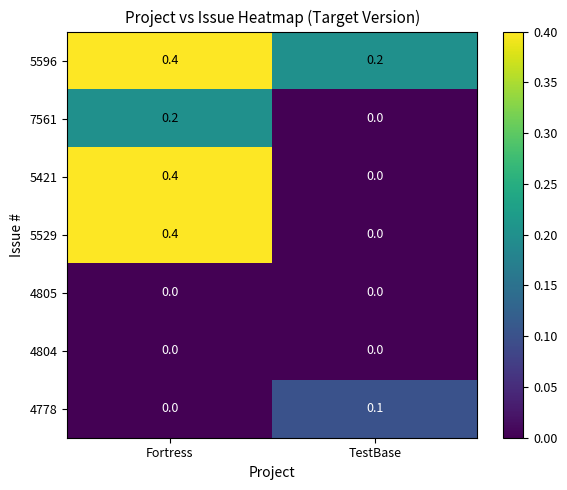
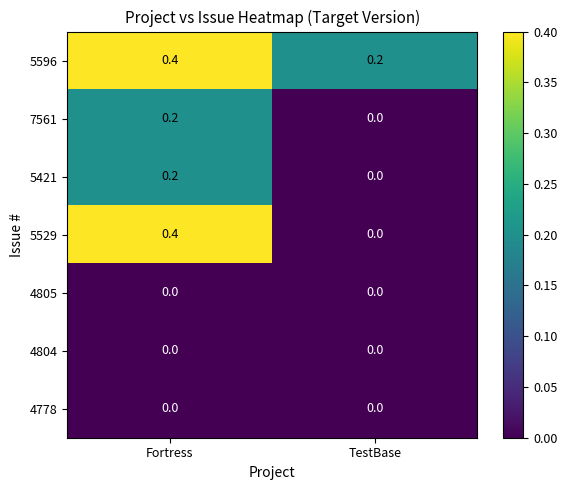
5421, Fortress: 0.4 -> 0.2
4778, TestBase: 0.1 -> 0.0
